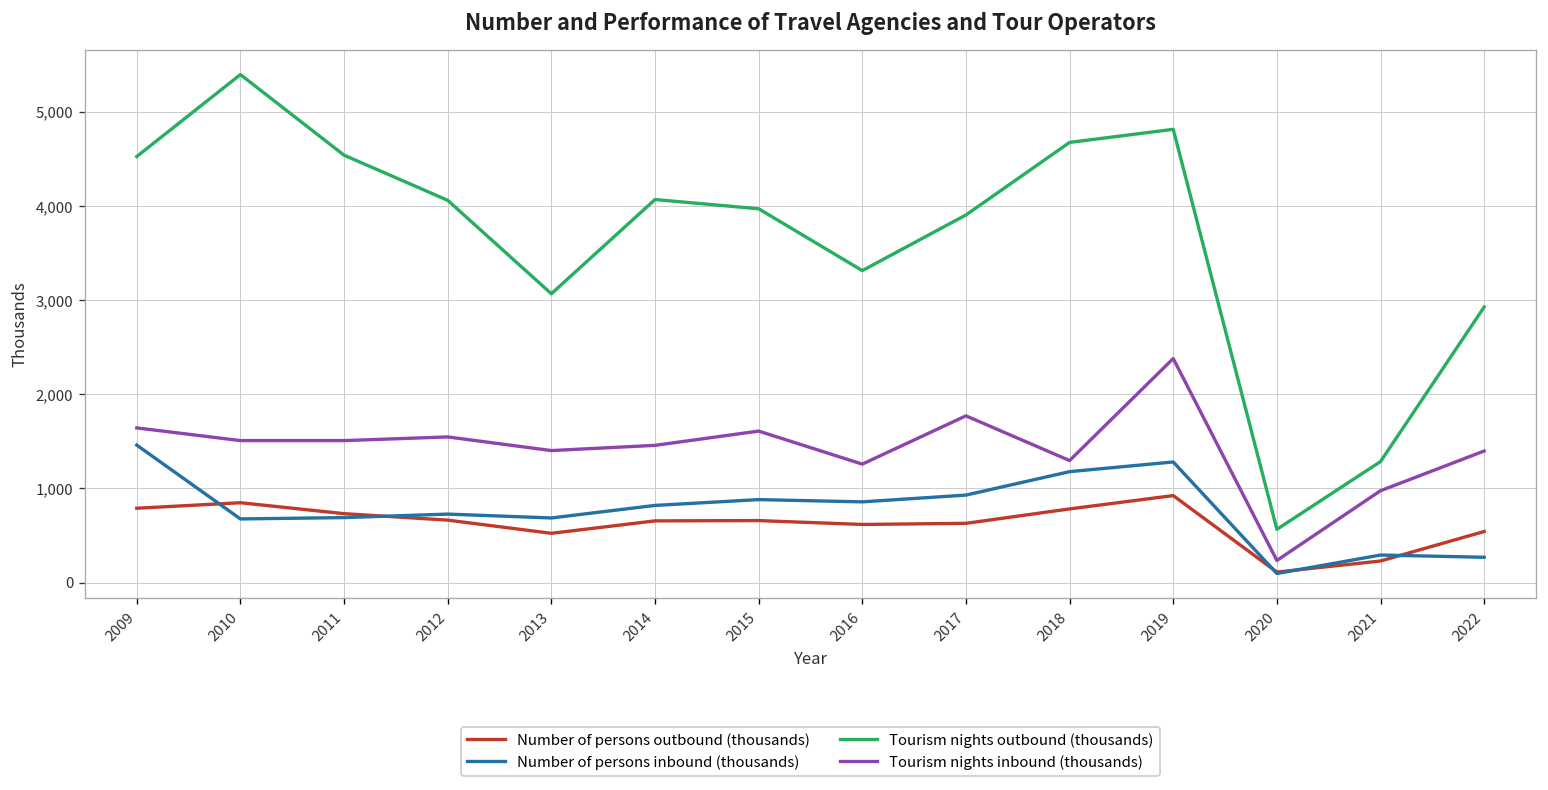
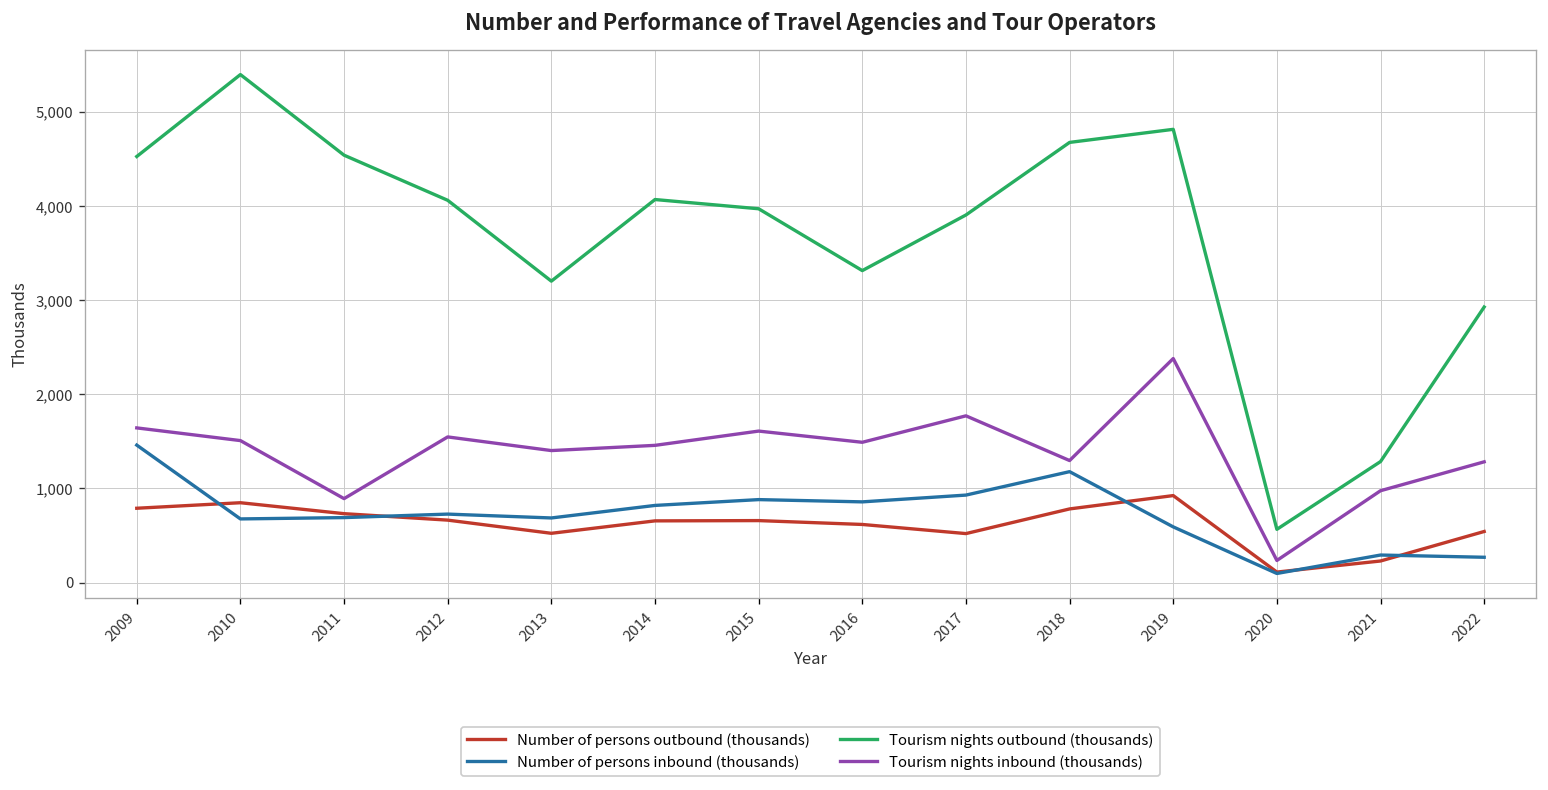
Tourism nights inbound (thousands), 2011: 1,500 -> 900
Tourism nights outbound (thousands), 2013: 3,100 -> 3,200
Tourism nights inbound (thousands), 2016: 1,300 -> 1,500
Number of persons outbound (thousands), 2017: 600 -> 500
Number of persons inbound (thousands), 2019: 1,300 -> 600
Tourism nights inbound (thousands), 2022: 1,400 -> 1,300
